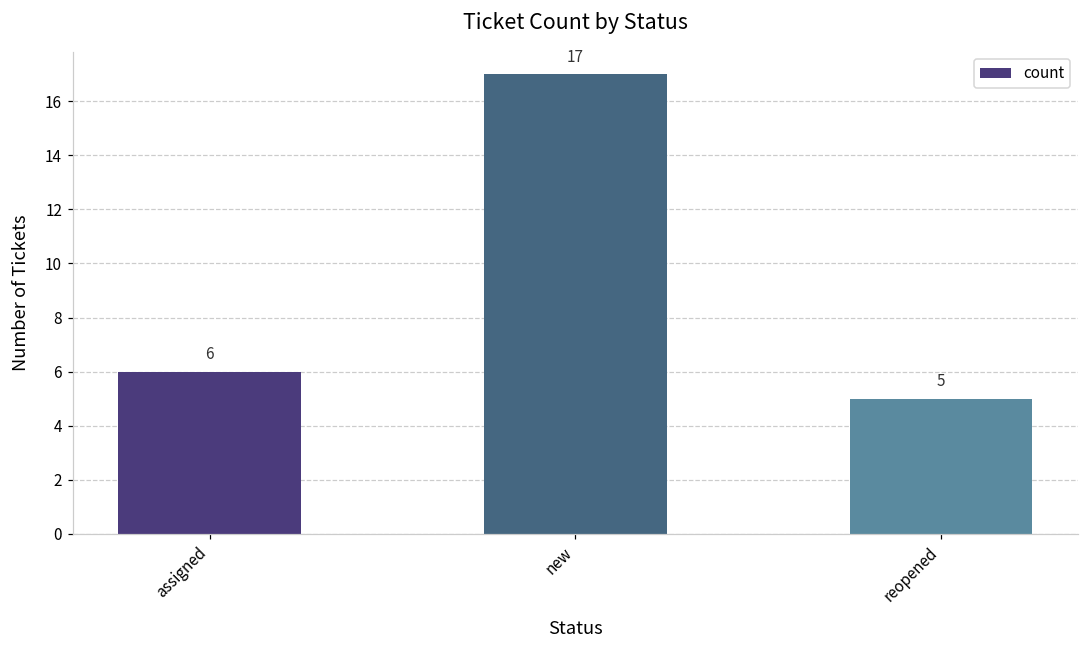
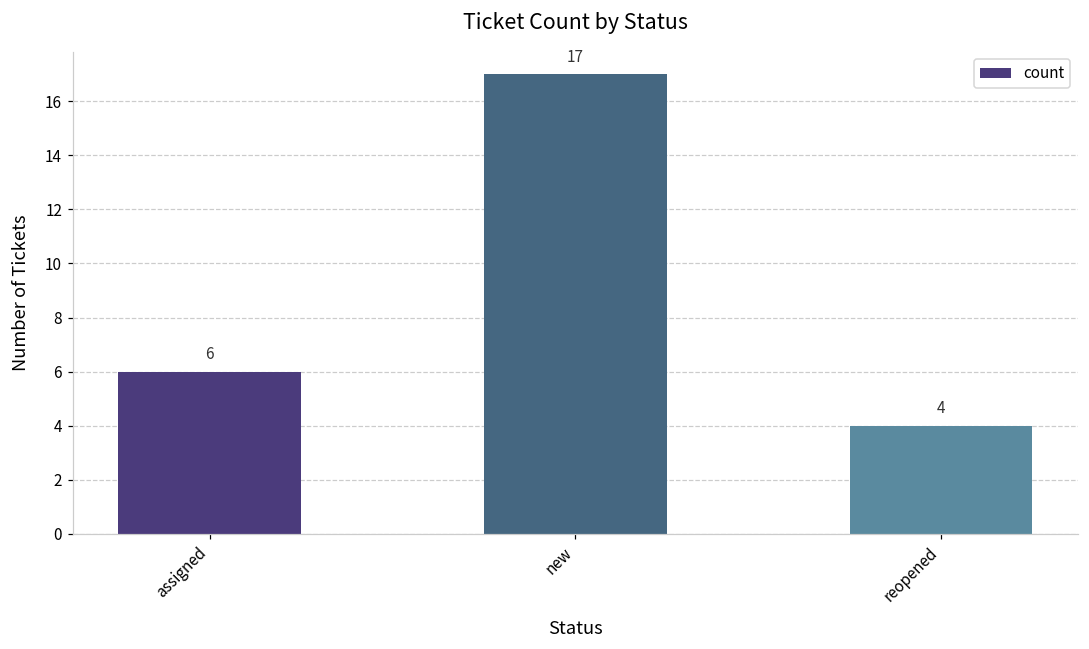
reopened: 5 -> 4
